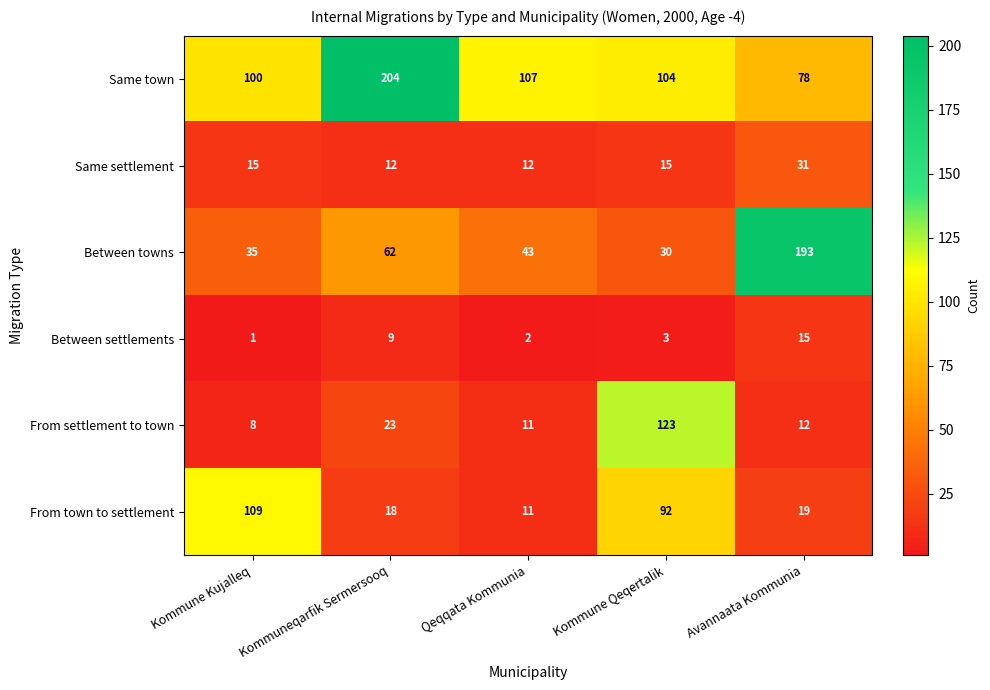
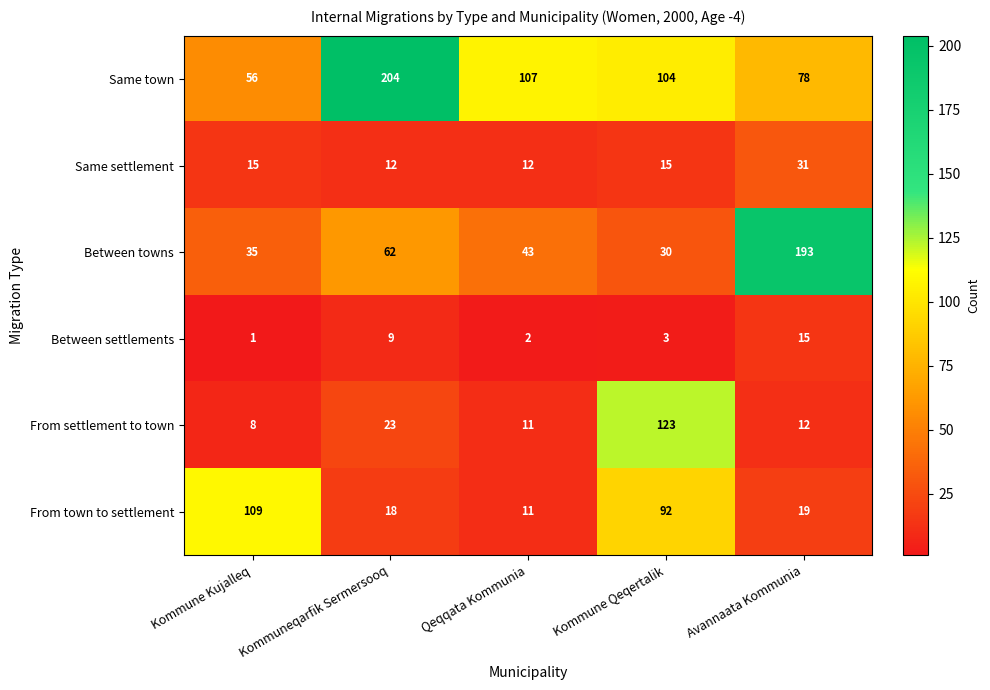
Same town, Kommune Kujalleq: 100 -> 56
